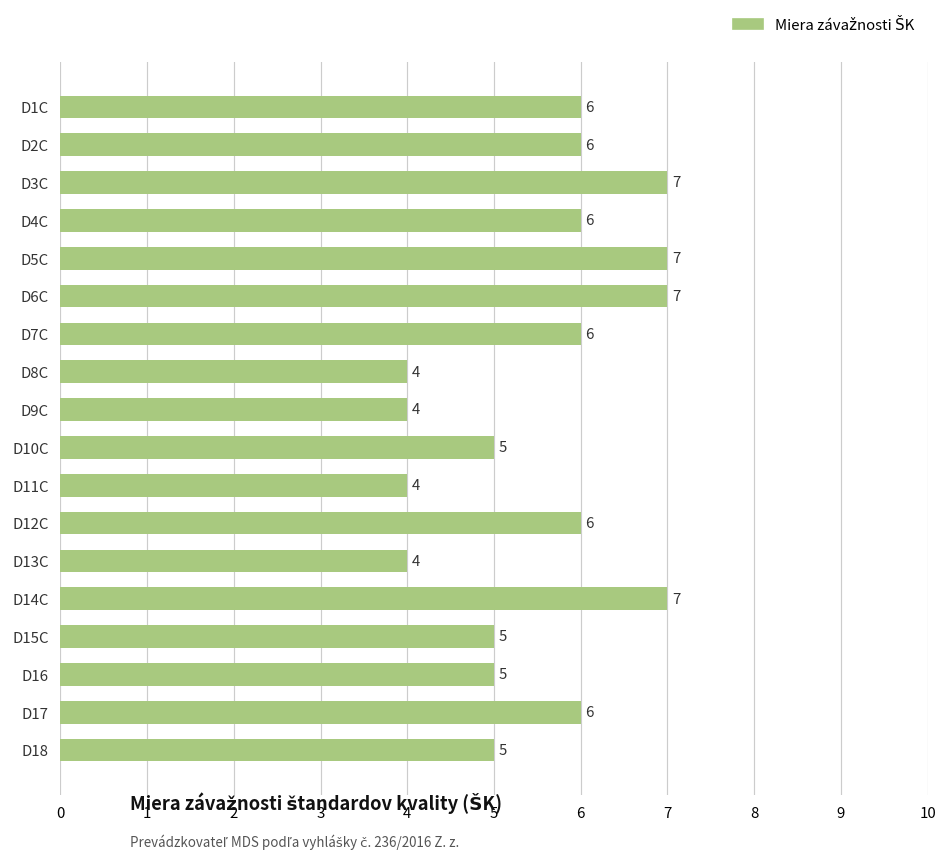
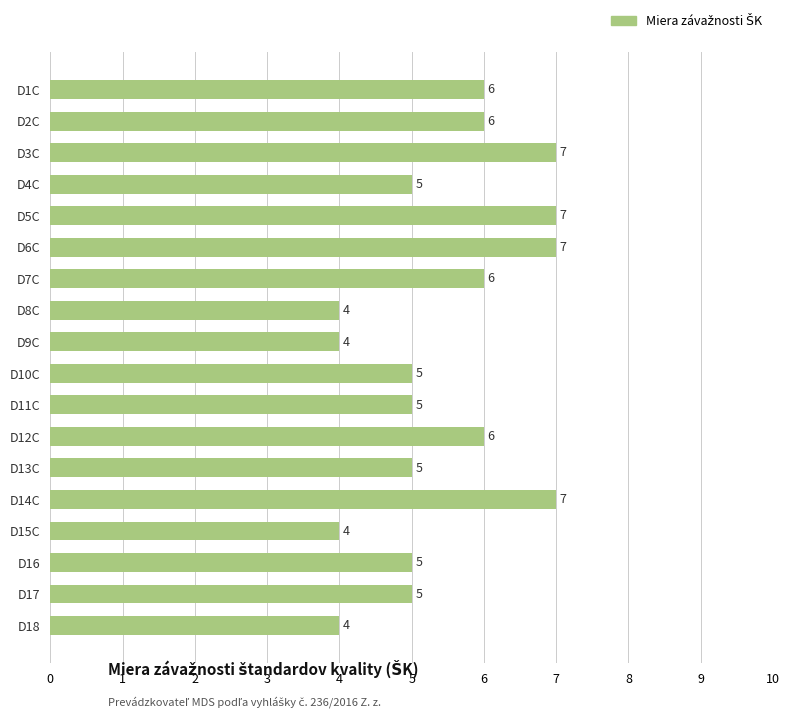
D4C: 6 -> 5
D11C: 4 -> 5
D13C: 4 -> 5
D15C: 5 -> 4
D17: 6 -> 5
D18: 5 -> 4
